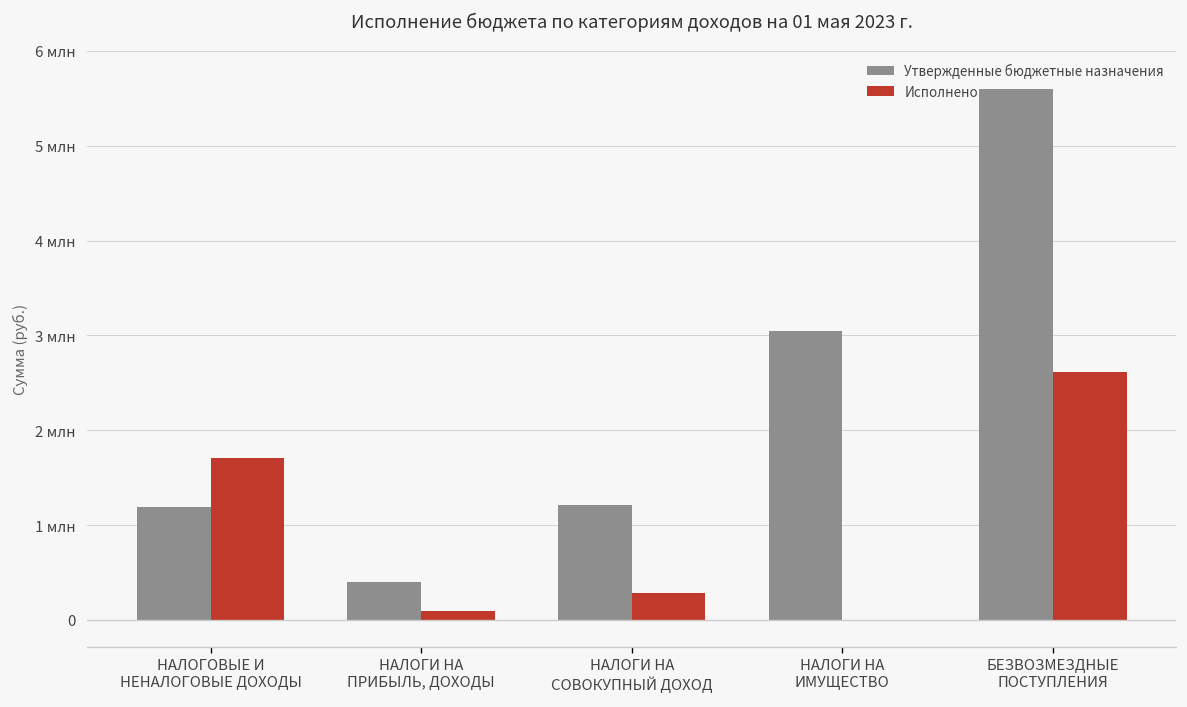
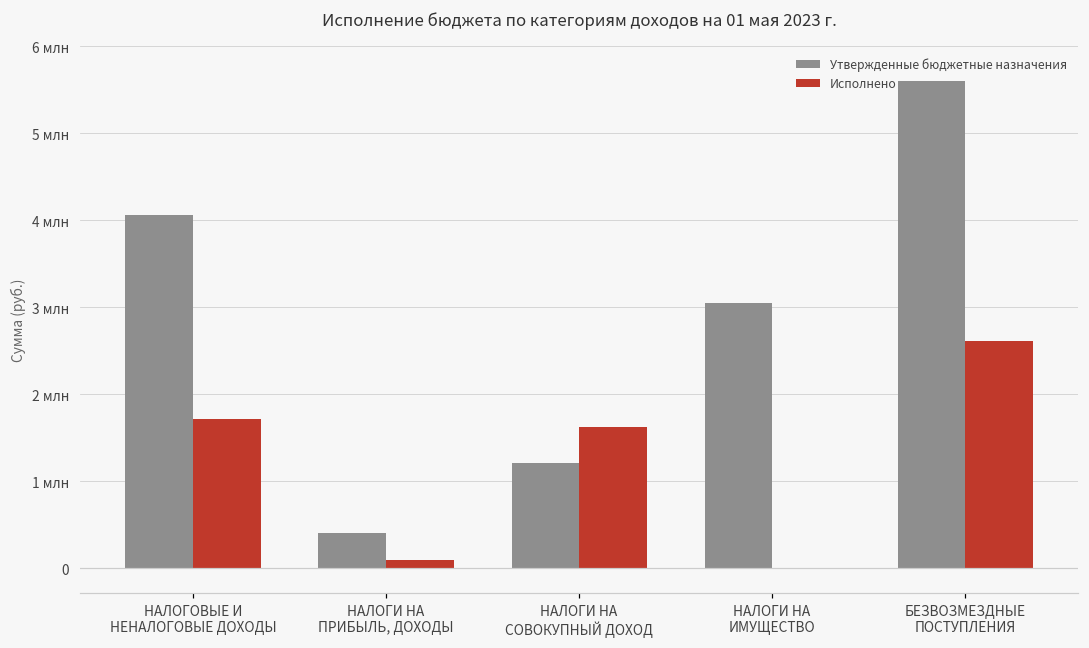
Утвержденные бюджетные назначения, НАЛОГОВЫЕ И НЕНАЛОГОВЫЕ ДОХОДЫ: 1.2 млн -> 4.1 млн
Исполнено, НАЛОГИ НА СОВОКУПНЫЙ ДОХОД: 0.3 млн -> 1.6 млн
